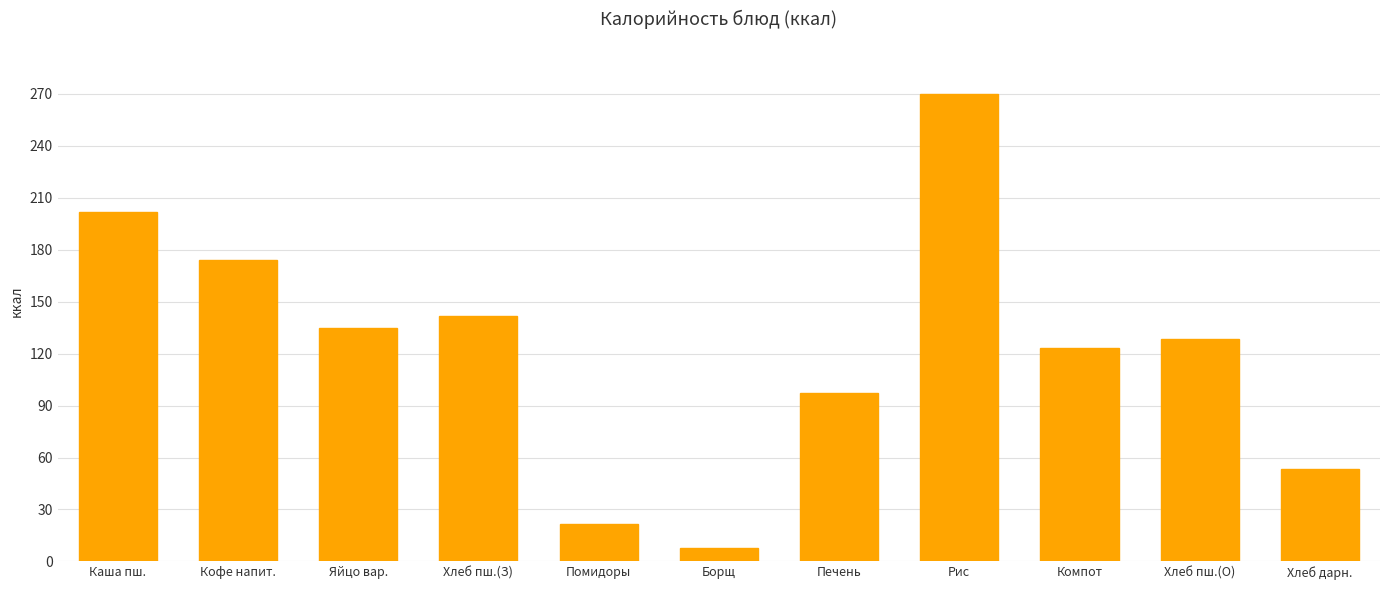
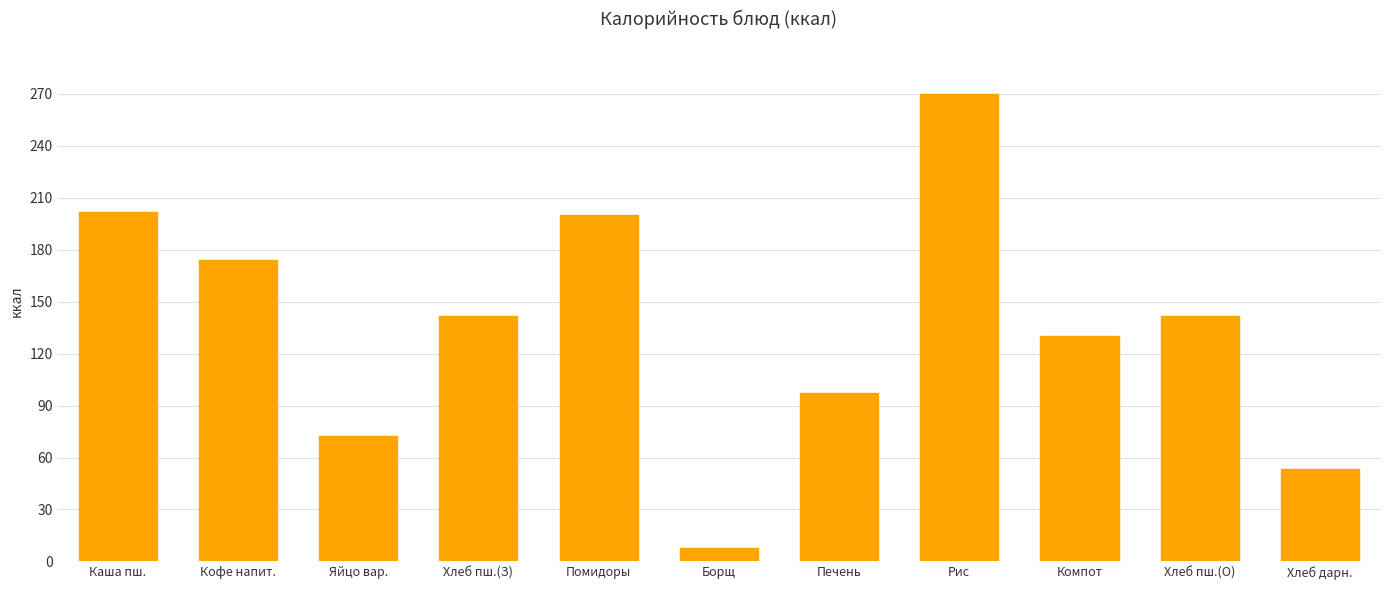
Яйцо вар.: 135 -> 72
Помидоры: 21 -> 200
Компот: 123 -> 130
Хлеб пш.(О): 128 -> 142
